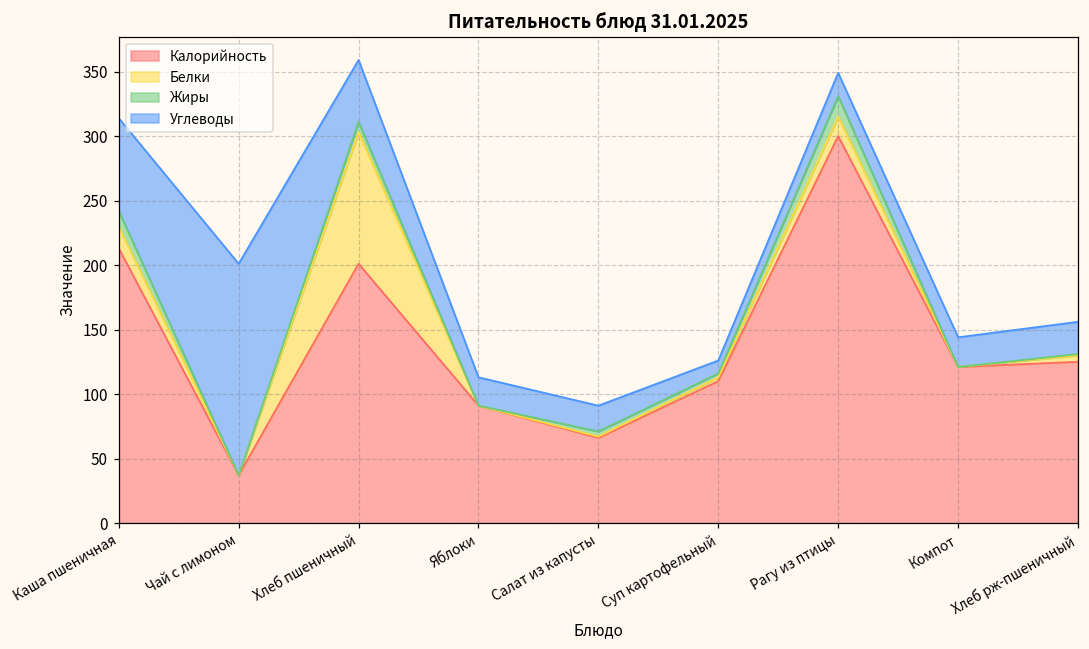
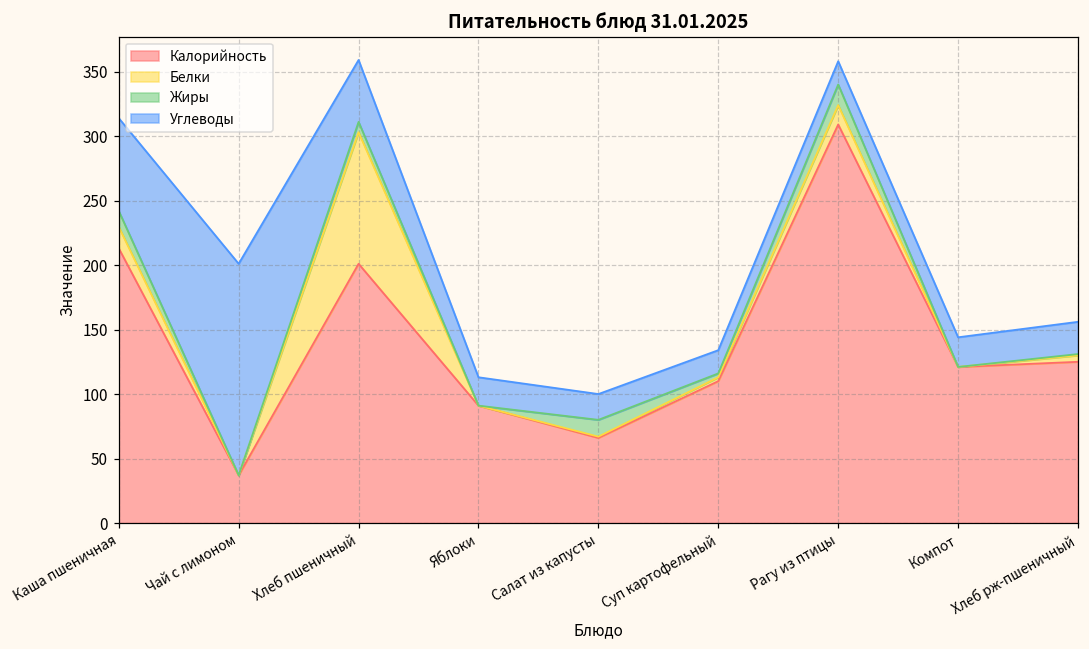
Жиры, Салат из капусты: 4 -> 13
Углеводы, Суп картофельный: 10 -> 18
Калорийность, Рагу из птицы: 300 -> 309
